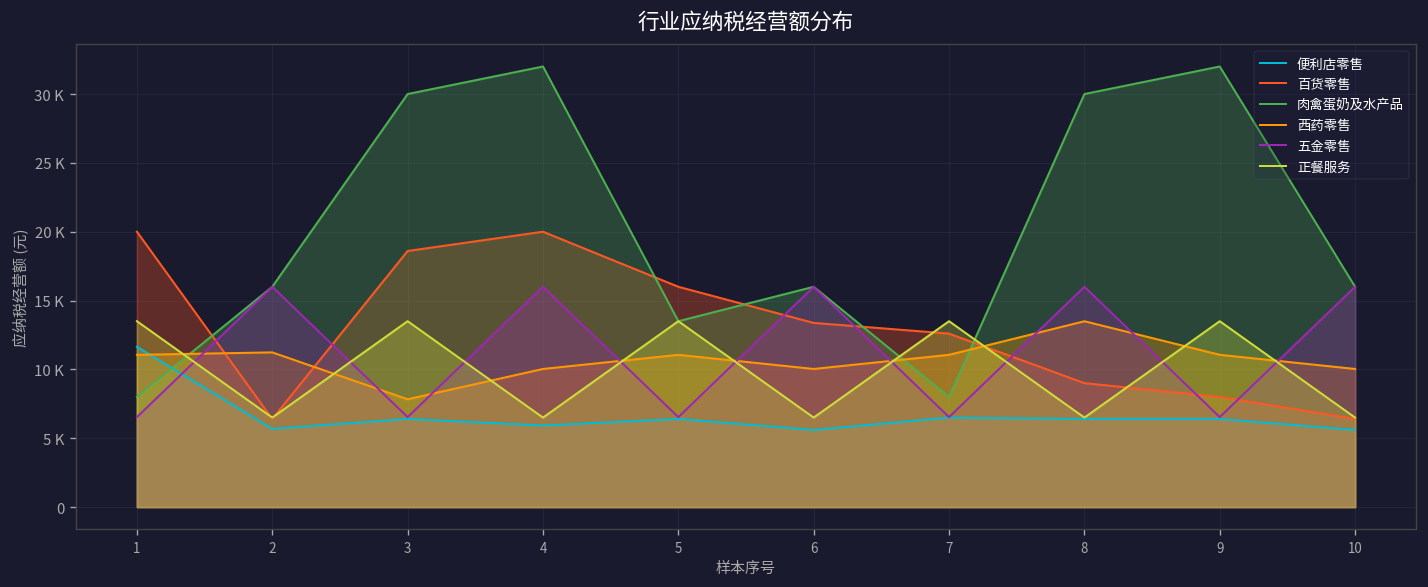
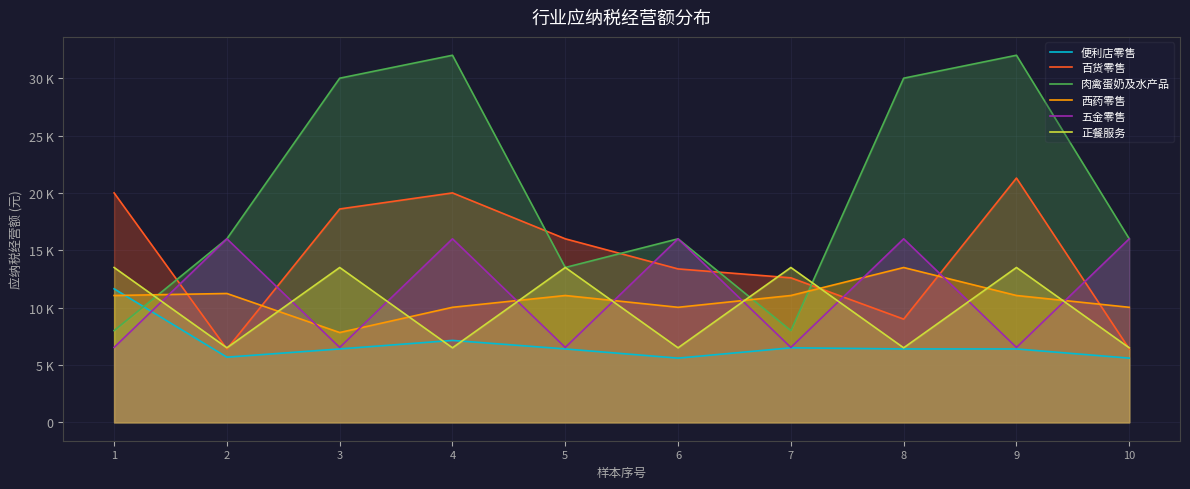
便利店零售, 4: 5900 -> 7100
百货零售, 9: 8000 -> 21300
